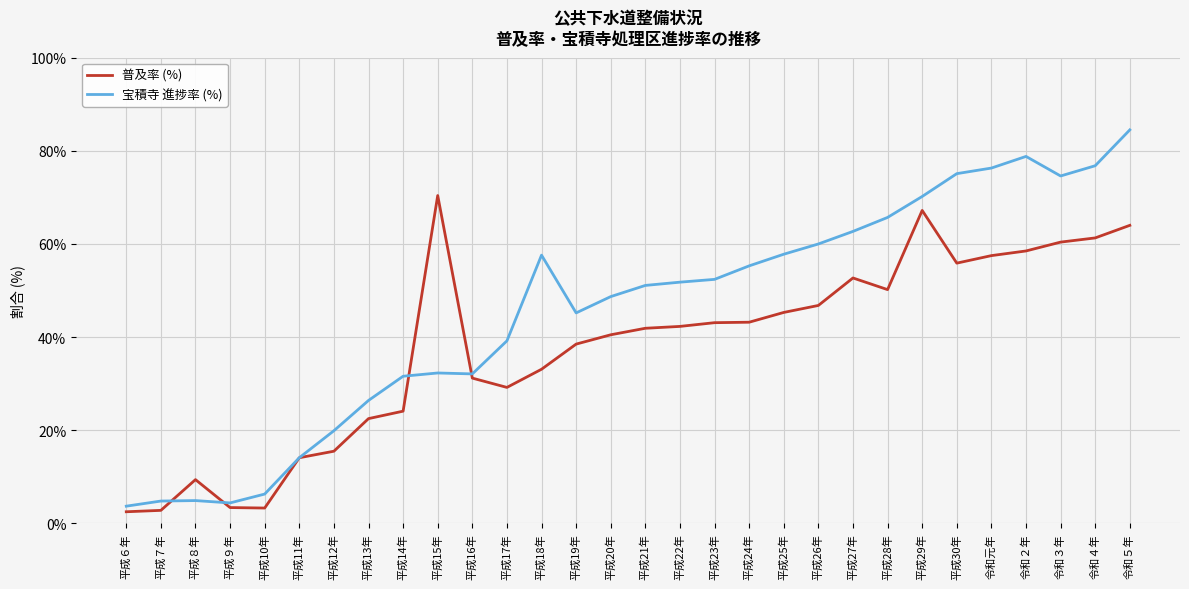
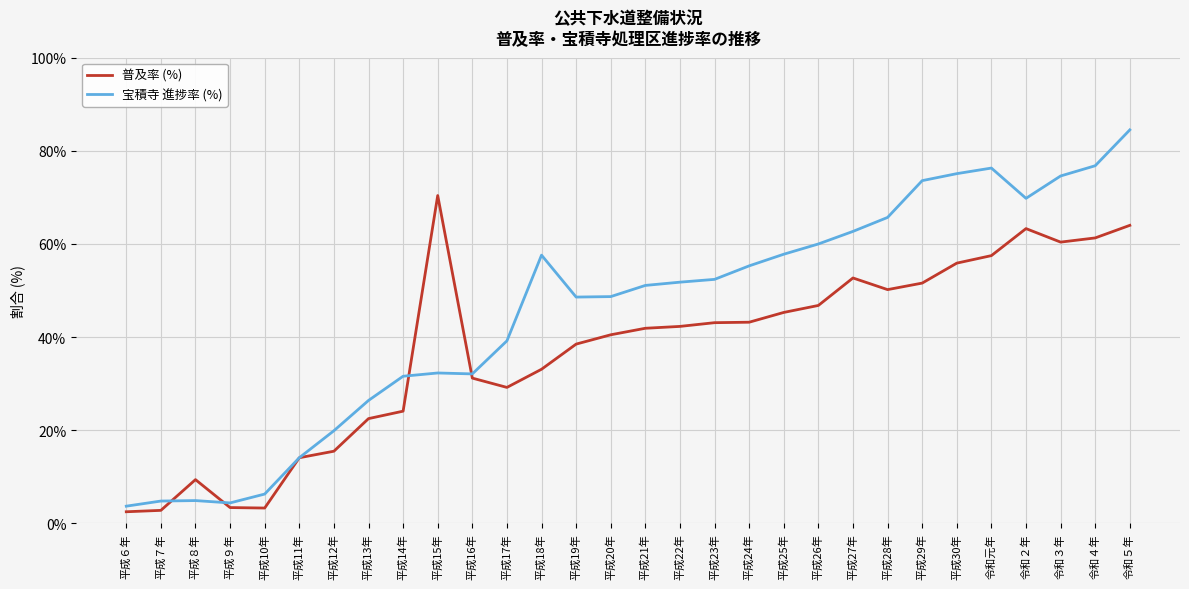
宝積寺 進捗率 (%), 平成19年: 45% -> 49%
普及率 (%), 平成29年: 67% -> 52%
宝積寺 進捗率 (%), 平成29年: 70% -> 74%
普及率 (%), 令和２年: 59% -> 63%
宝積寺 進捗率 (%), 令和２年: 79% -> 70%
